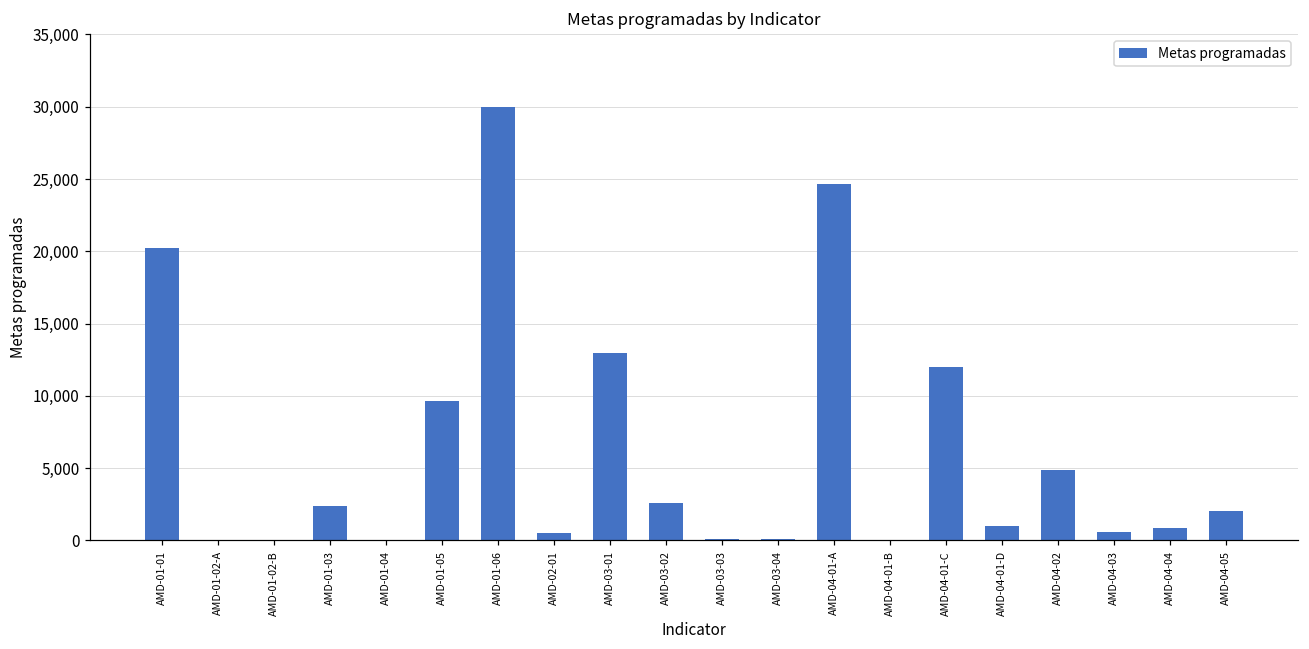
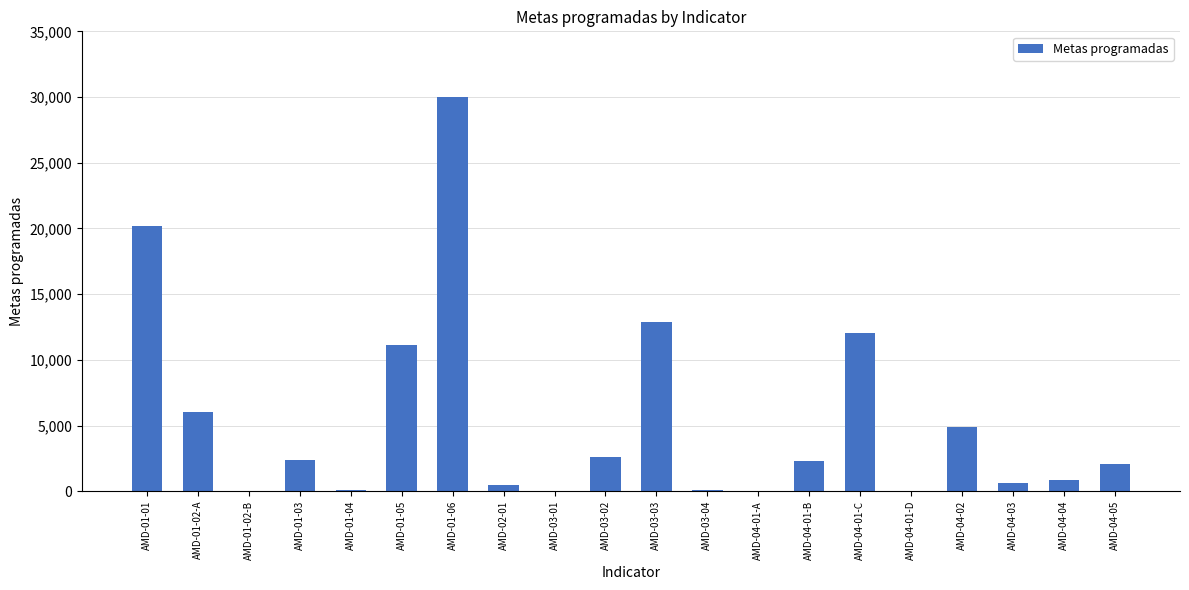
AMD-01-02-A: 0 -> 6,000
AMD-01-05: 9,600 -> 11,200
AMD-03-01: 13,000 -> 0
AMD-03-03: 100 -> 12,900
AMD-04-01-A: 24,600 -> 0
AMD-04-01-B: 0 -> 2,300
AMD-04-01-D: 1,000 -> 0
